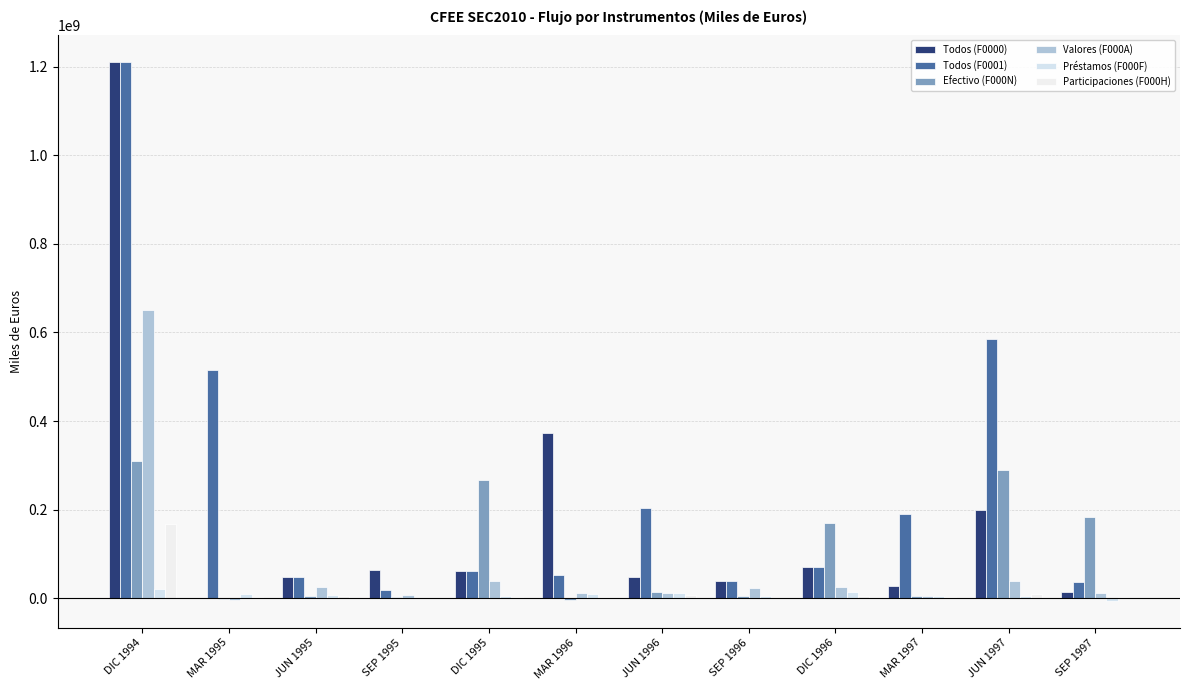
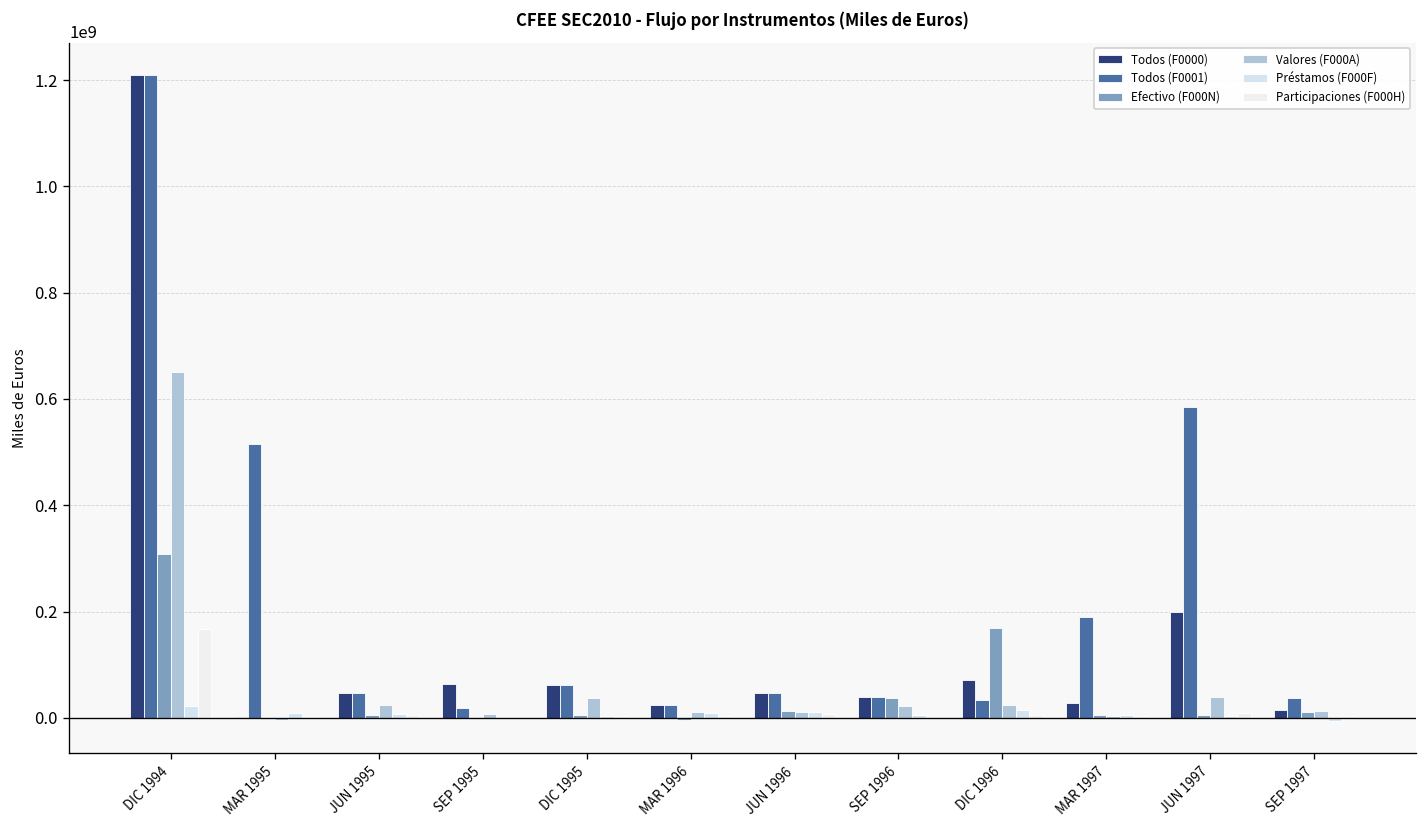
Efectivo (F000N), DIC 1995: 270000000 -> 10000000
Todos (F0000), MAR 1996: 370000000 -> 20000000
Todos (F0001), MAR 1996: 50000000 -> 20000000
Todos (F0001), JUN 1996: 200000000 -> 50000000
Efectivo (F000N), SEP 1996: 0 -> 40000000
Todos (F0001), DIC 1996: 70000000 -> 30000000
Efectivo (F000N), JUN 1997: 290000000 -> 0
Efectivo (F000N), SEP 1997: 180000000 -> 10000000
